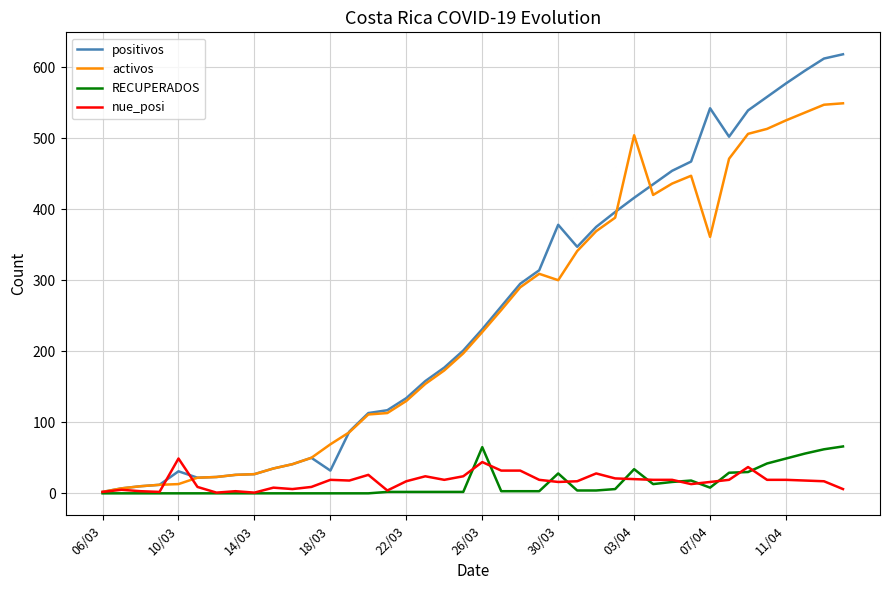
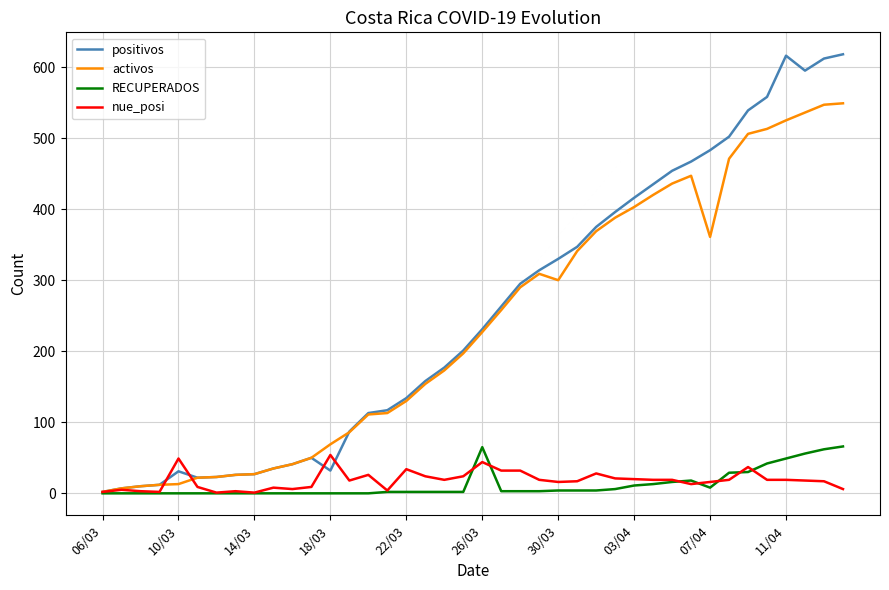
nue_posi, 18/03: 20 -> 50
nue_posi, 22/03: 20 -> 30
positivos, 30/03: 380 -> 330
RECUPERADOS, 30/03: 30 -> 0
activos, 03/04: 500 -> 400
RECUPERADOS, 03/04: 30 -> 10
positivos, 07/04: 540 -> 480
positivos, 11/04: 580 -> 620
